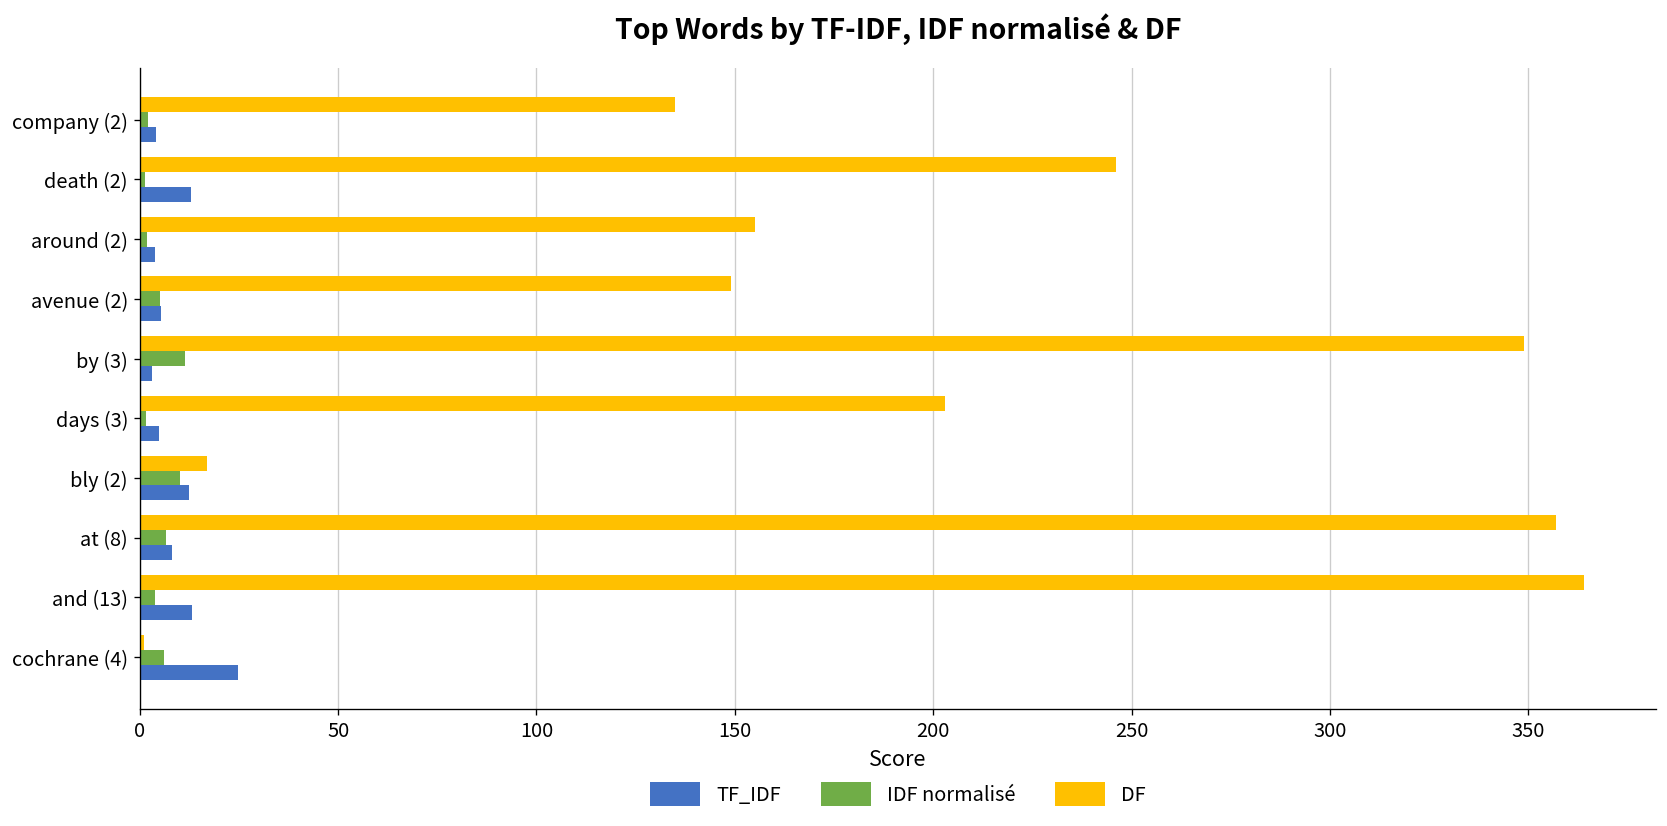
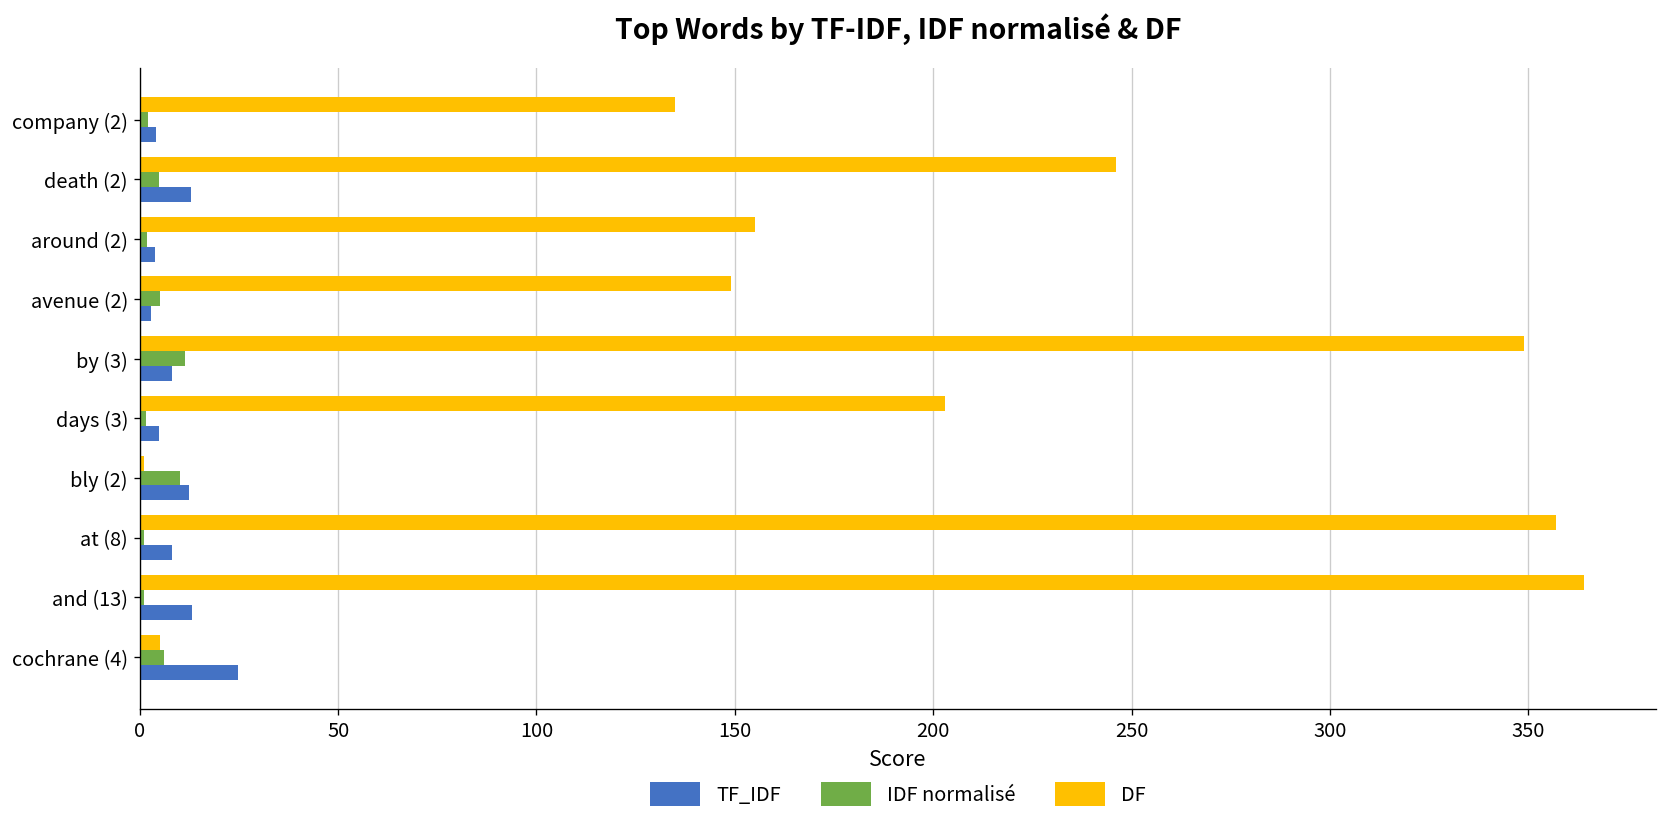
IDF normalisé, death (2): 1 -> 5
TF_IDF, avenue (2): 5 -> 3
TF_IDF, by (3): 3 -> 8
DF, bly (2): 17 -> 1
IDF normalisé, at (8): 7 -> 1
IDF normalisé, and (13): 4 -> 1
DF, cochrane (4): 1 -> 5
